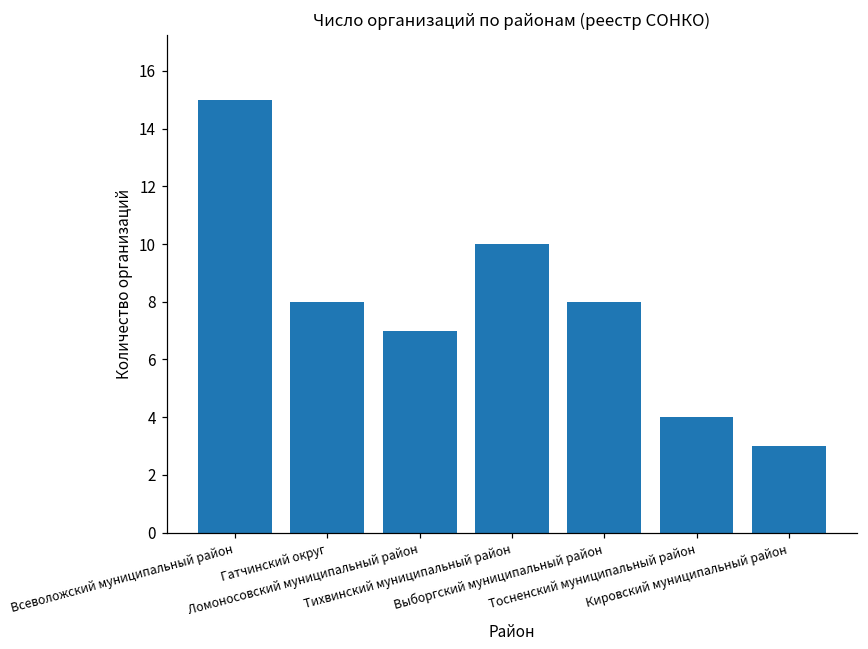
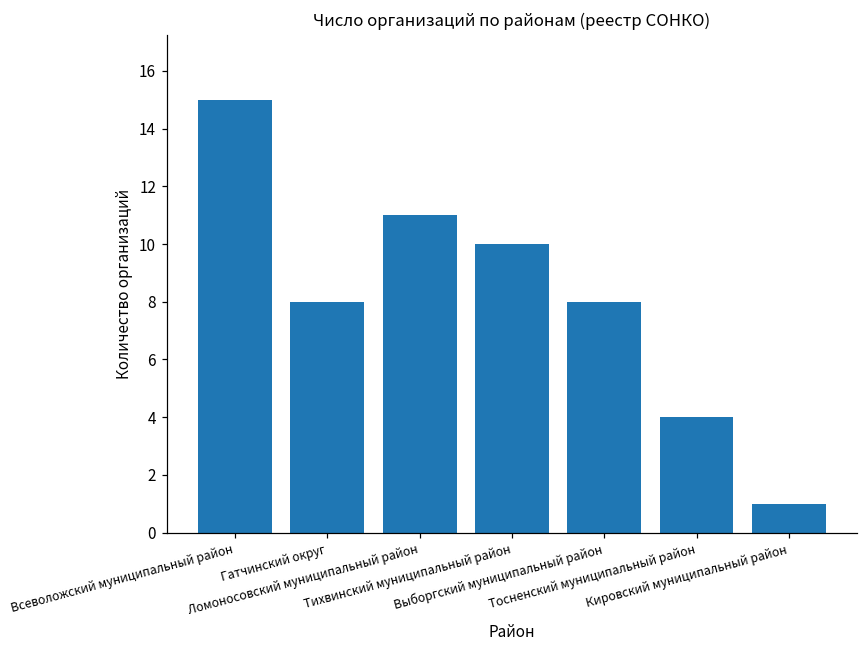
Ломоносовский муниципальный район: 7 -> 11
Кировский муниципальный район: 3 -> 1
